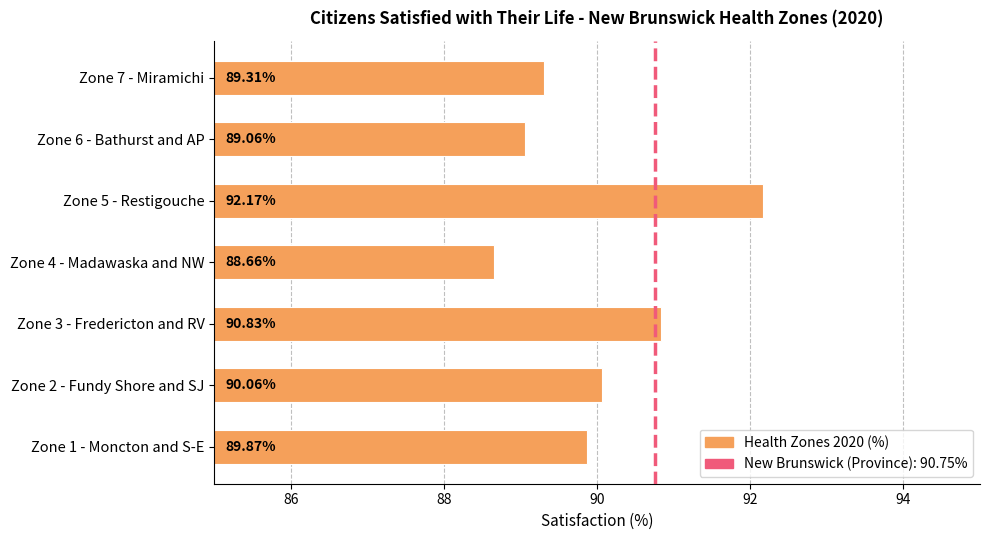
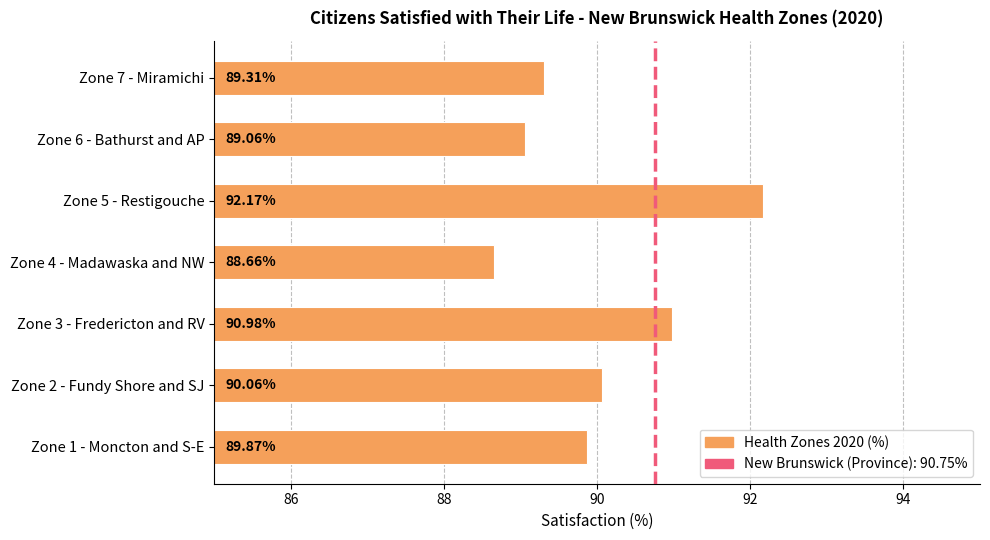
Zone 3 - Fredericton and RV: 90.83% -> 90.98%
